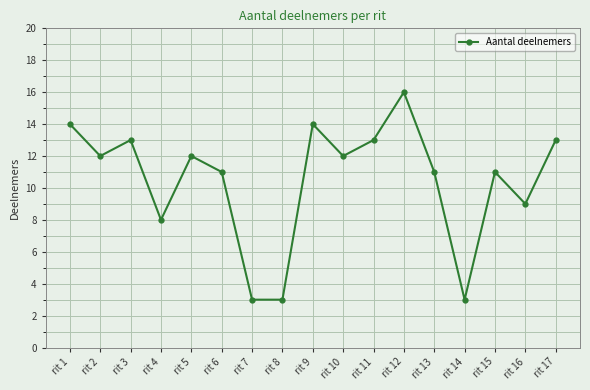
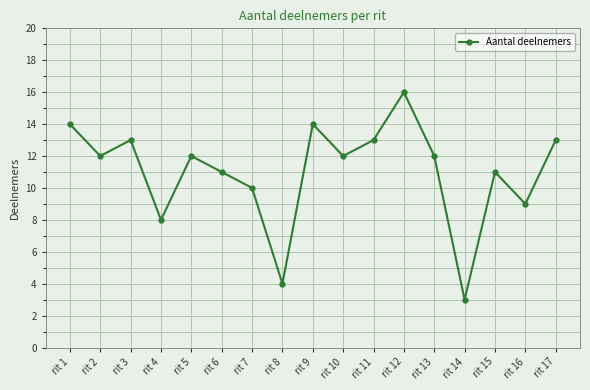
rit 7: 3 -> 10
rit 8: 3 -> 4
rit 13: 11 -> 12
